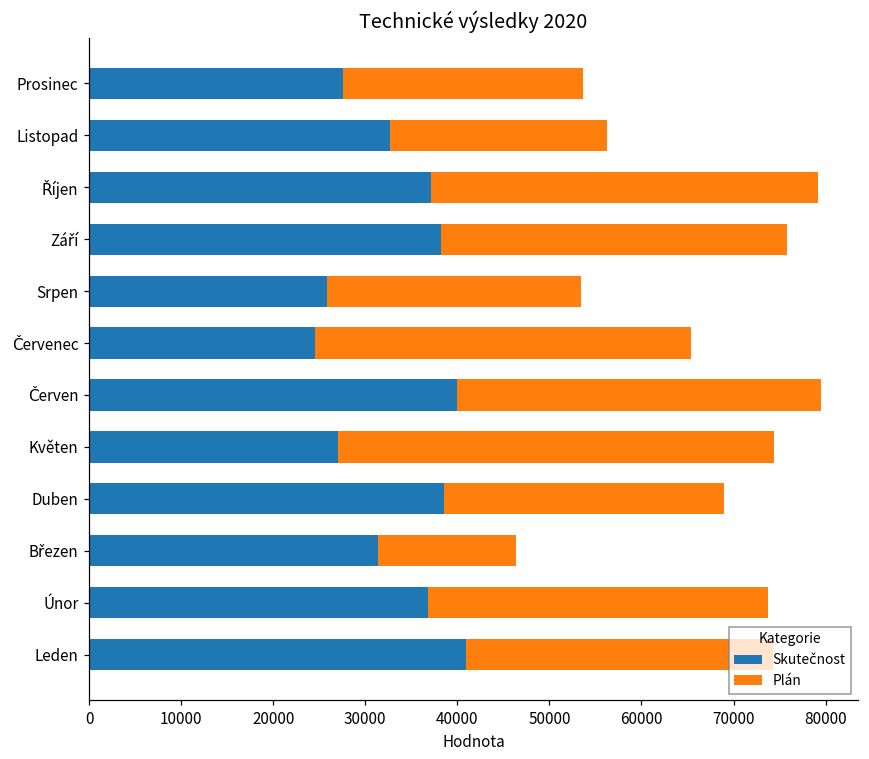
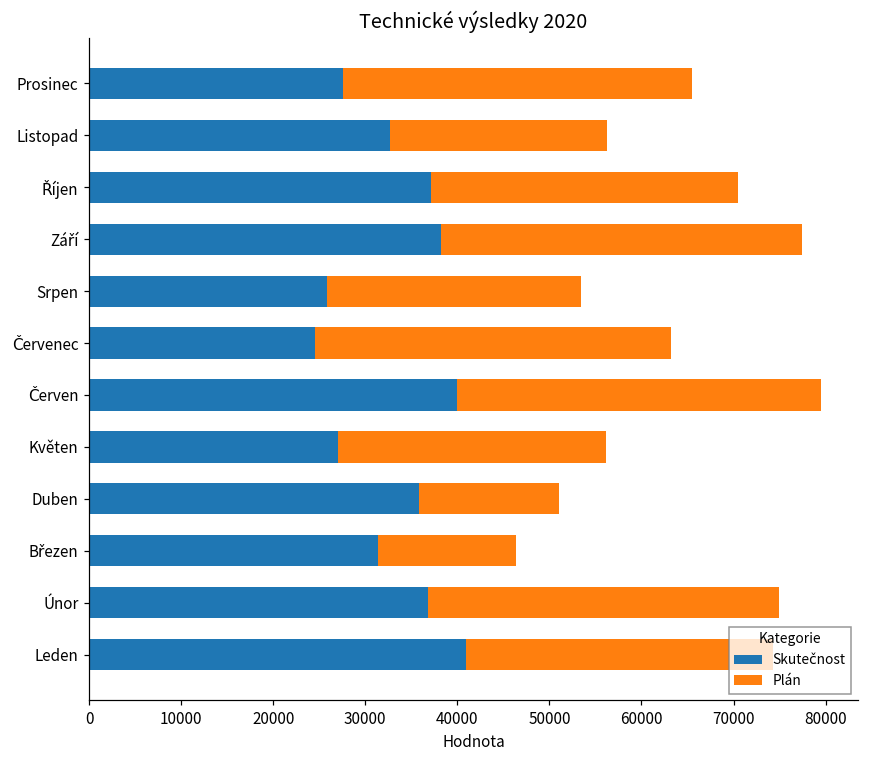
Plán, Prosinec: 26000 -> 38000
Plán, Říjen: 42000 -> 33000
Plán, Září: 38000 -> 39000
Plán, Červenec: 41000 -> 39000
Plán, Květen: 47000 -> 29000
Skutečnost, Duben: 39000 -> 36000
Plán, Duben: 30000 -> 15000
Plán, Únor: 37000 -> 38000
